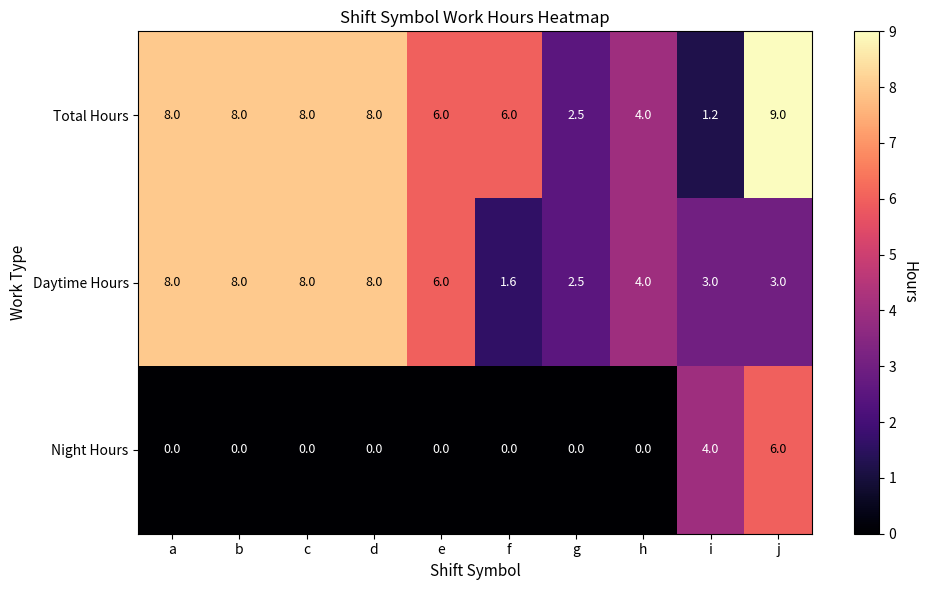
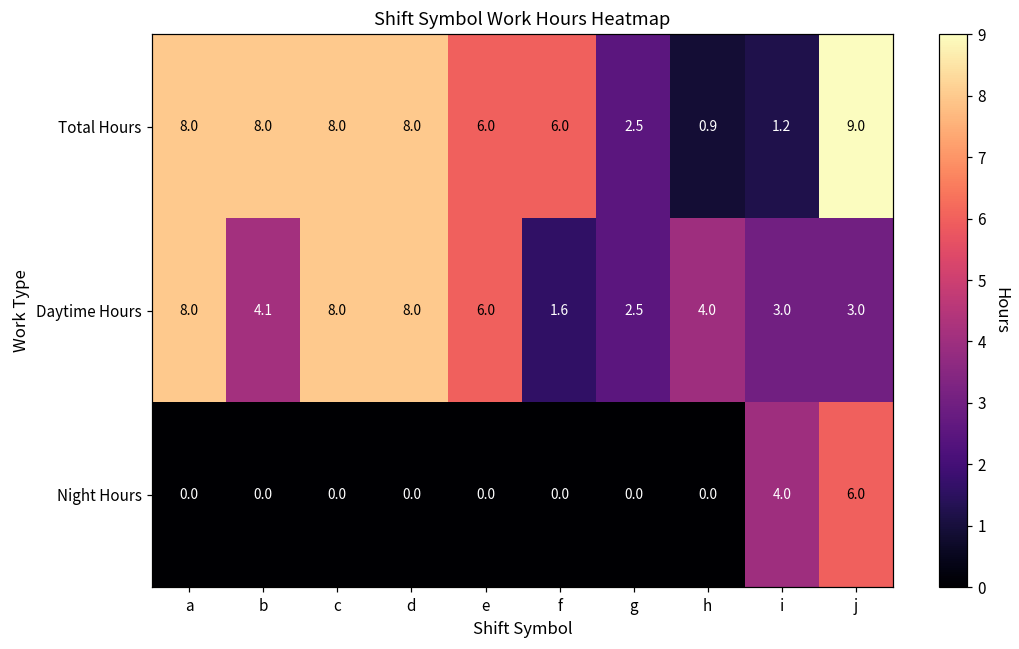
Total Hours, h: 4.0 -> 0.9
Daytime Hours, b: 8.0 -> 4.1
